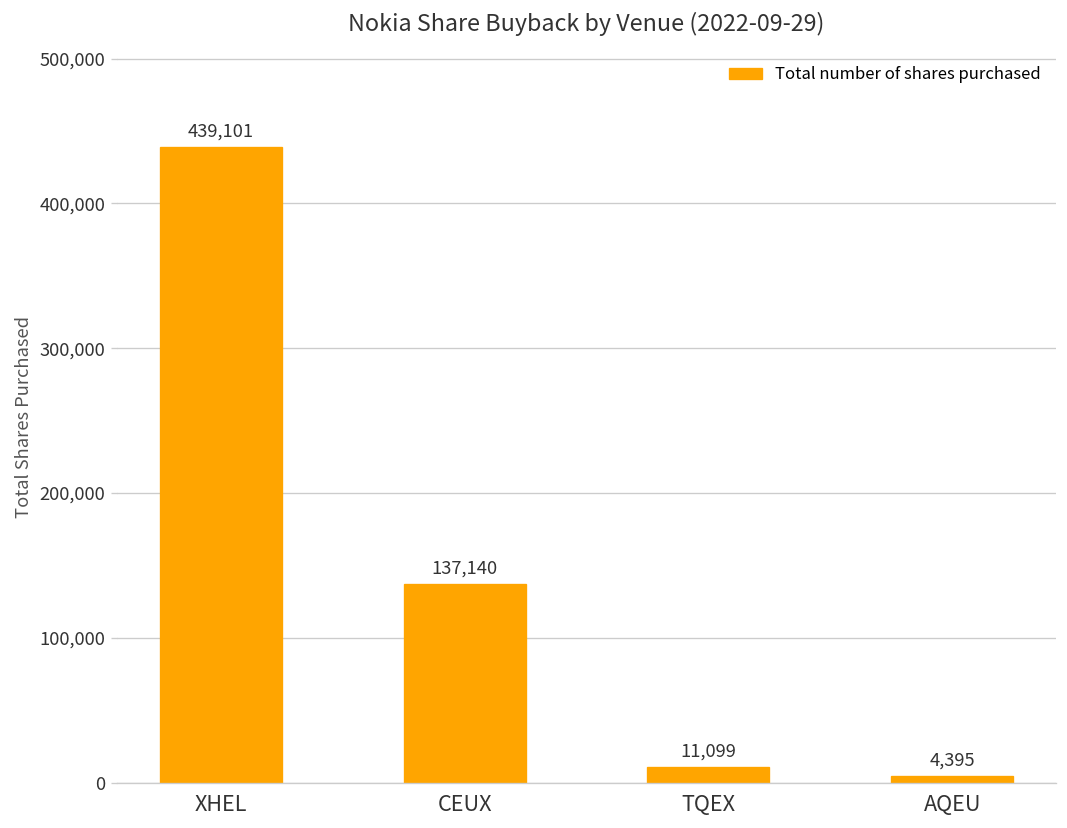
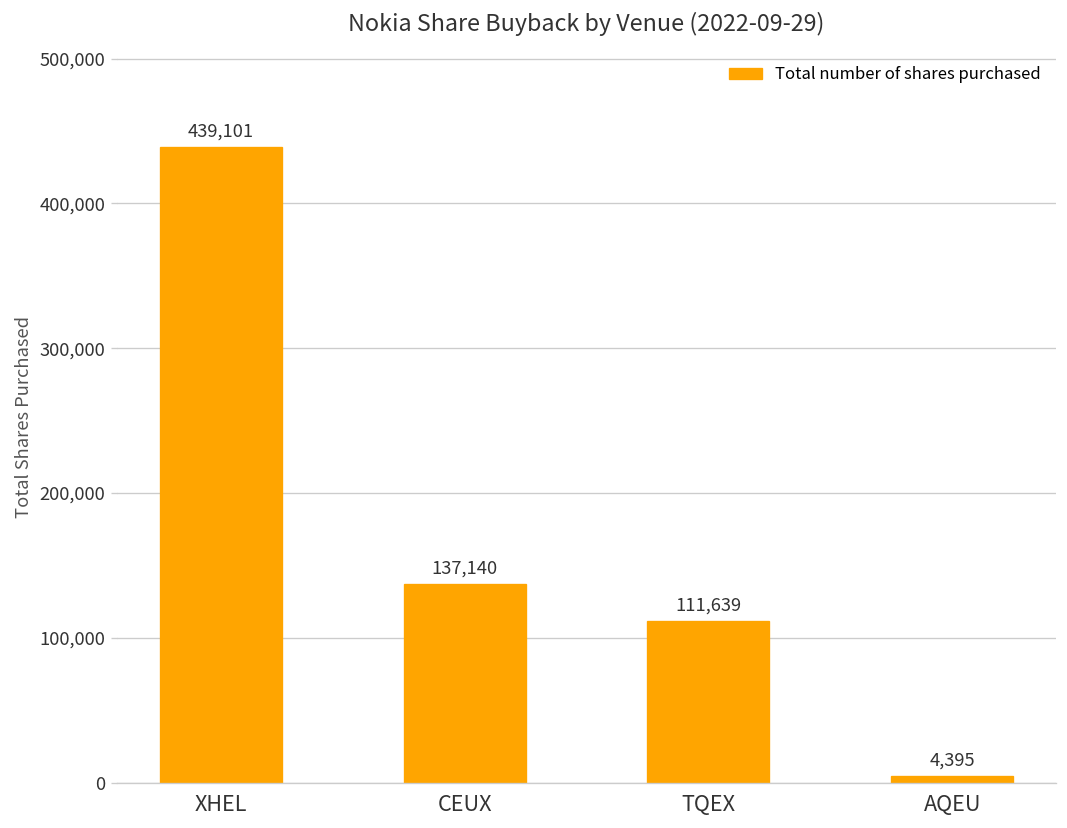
TQEX: 11,099 -> 111,639
